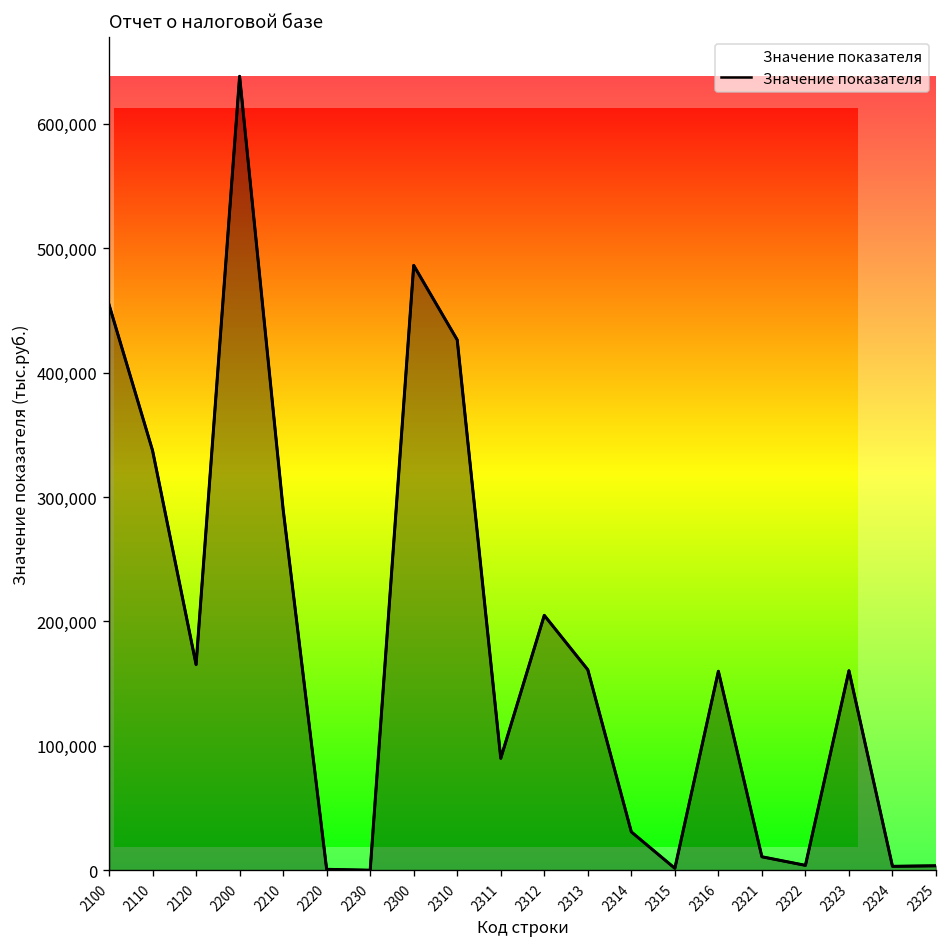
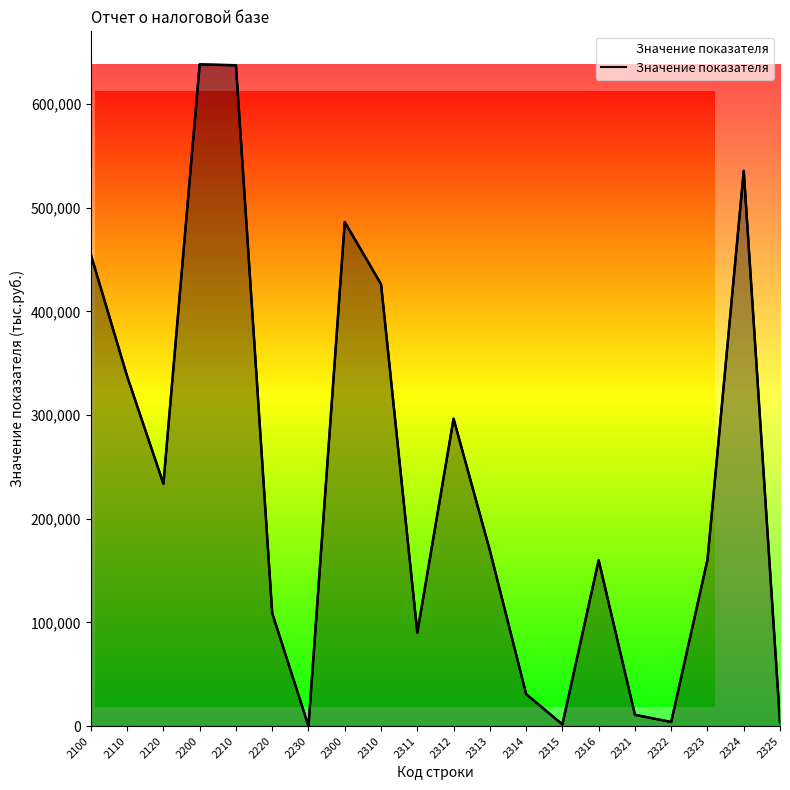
2120: 165,000 -> 234,000
2210: 290,000 -> 637,000
2220: 1,000 -> 109,000
2312: 205,000 -> 296,000
2313: 161,000 -> 169,000
2324: 3,000 -> 536,000
